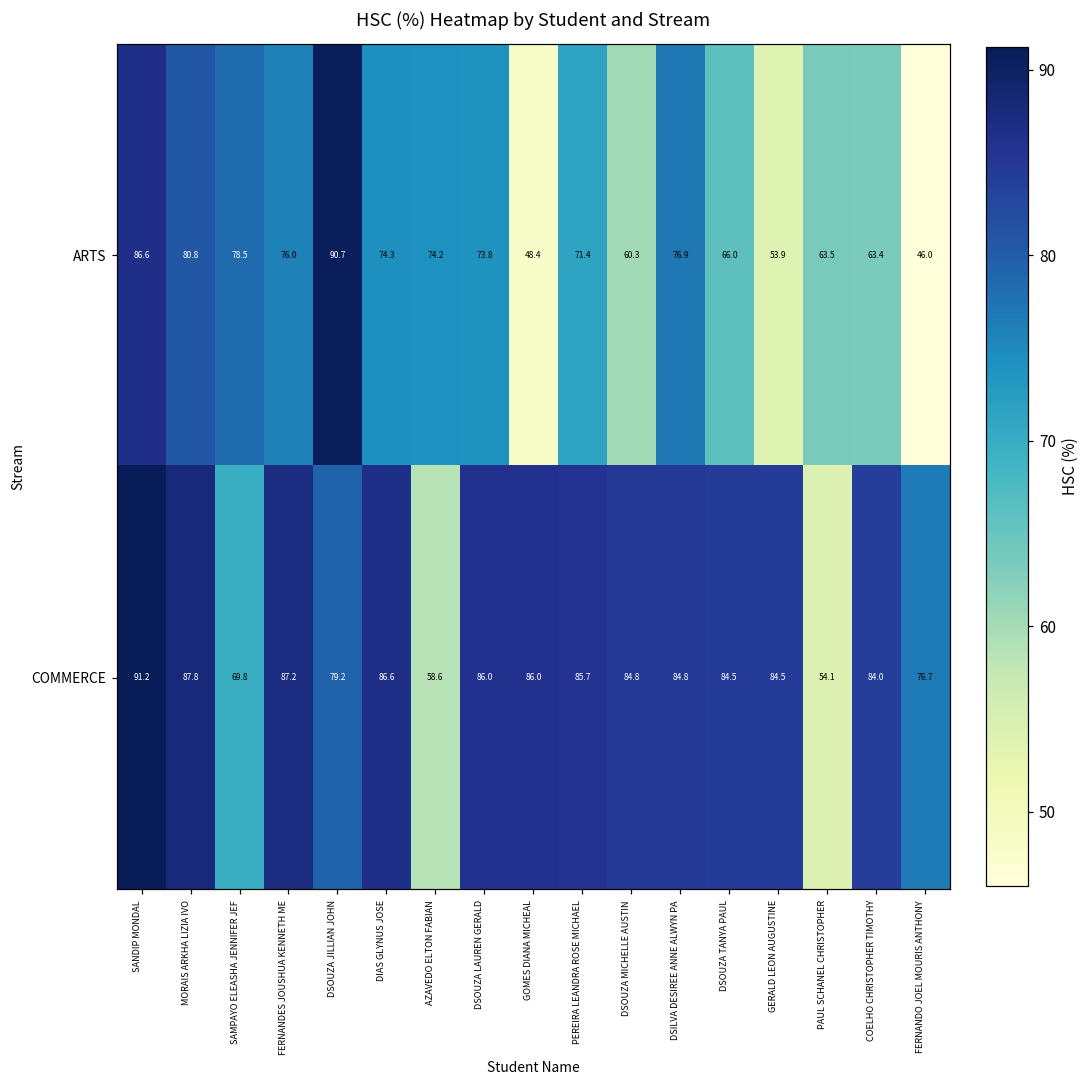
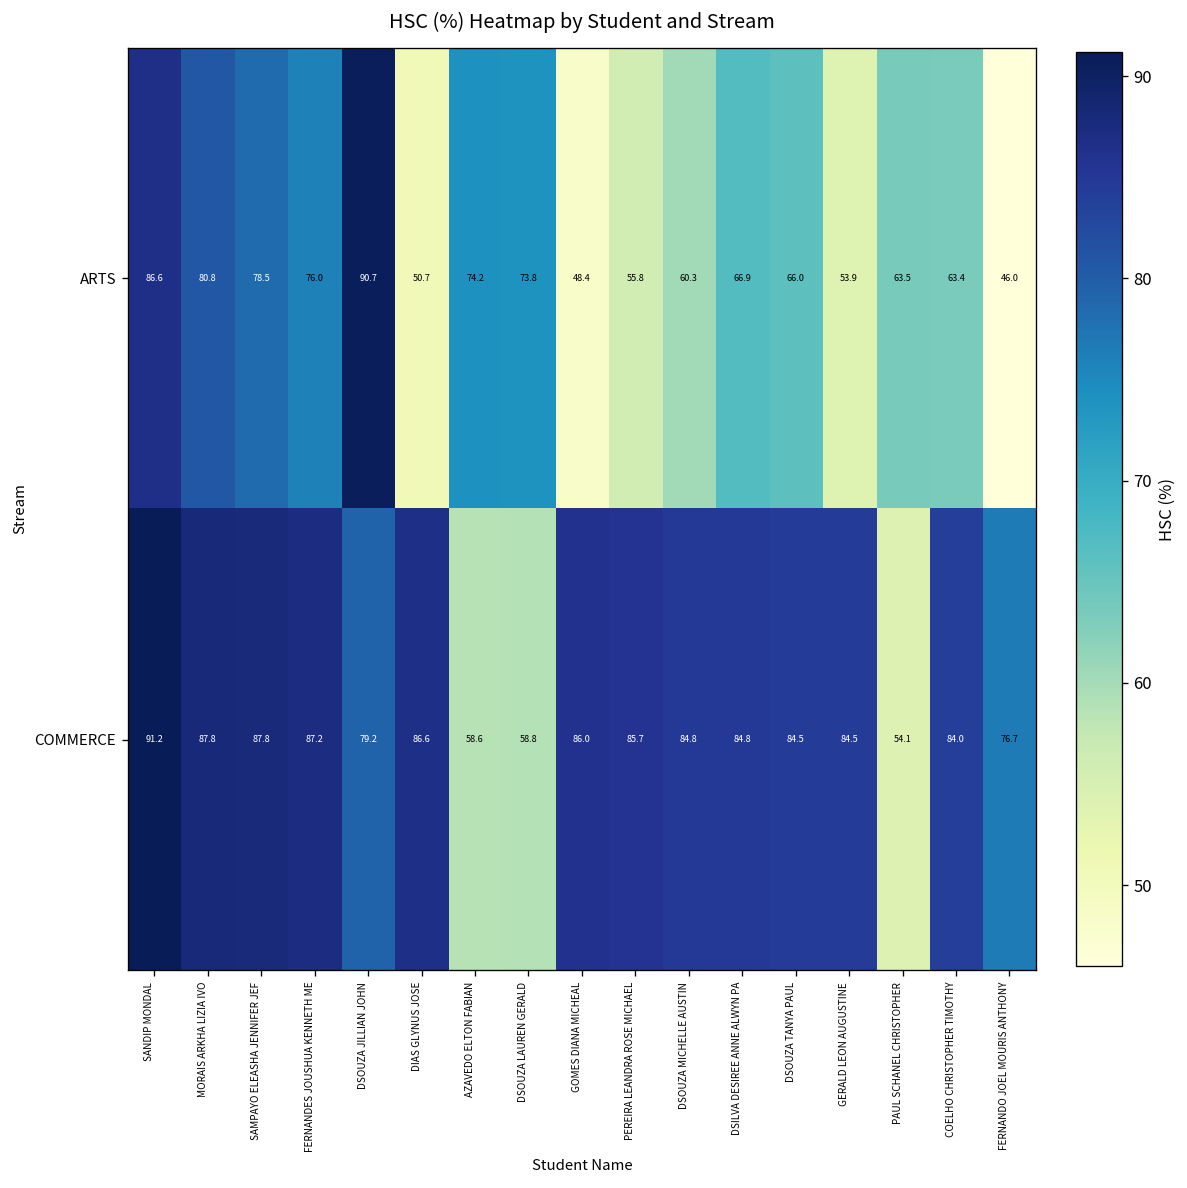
ARTS, DIAS GLYNUS JOSE: 74.3 -> 50.7
ARTS, PEREIRA LEANDRA ROSE MICHAEL: 71.4 -> 55.8
ARTS, DSILVA DESIREE ANNE ALWYN PA: 76.9 -> 66.9
COMMERCE, SAMPAYO ELEASHA JENNIFER JEF: 69.8 -> 87.8
COMMERCE, DSOUZA LAUREN GERALD: 86.0 -> 58.8
